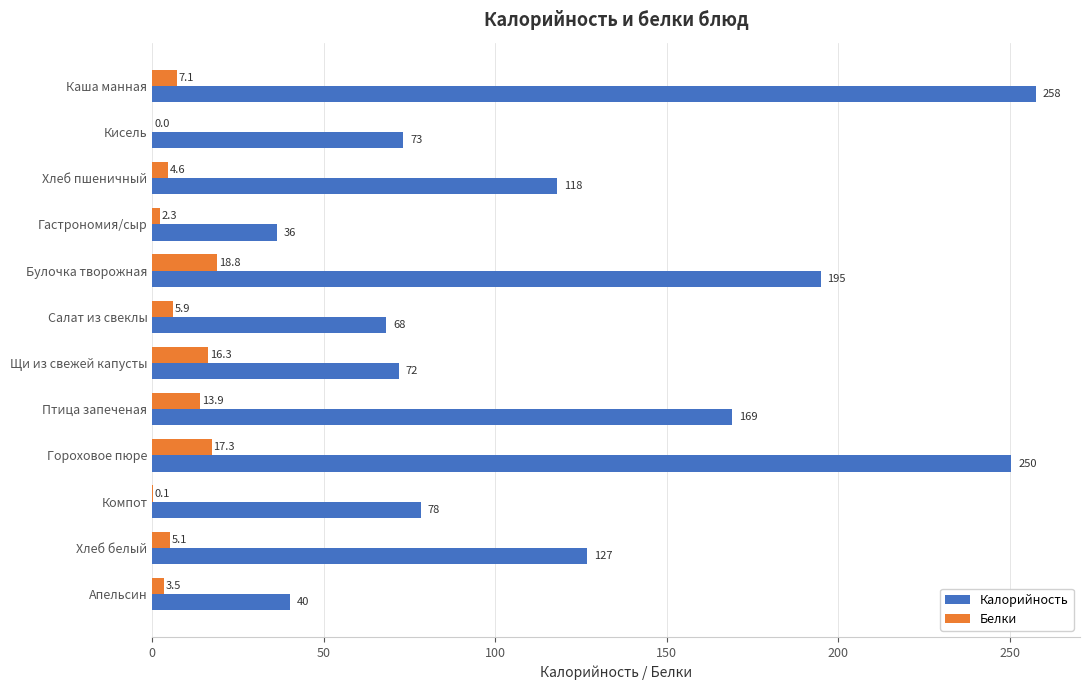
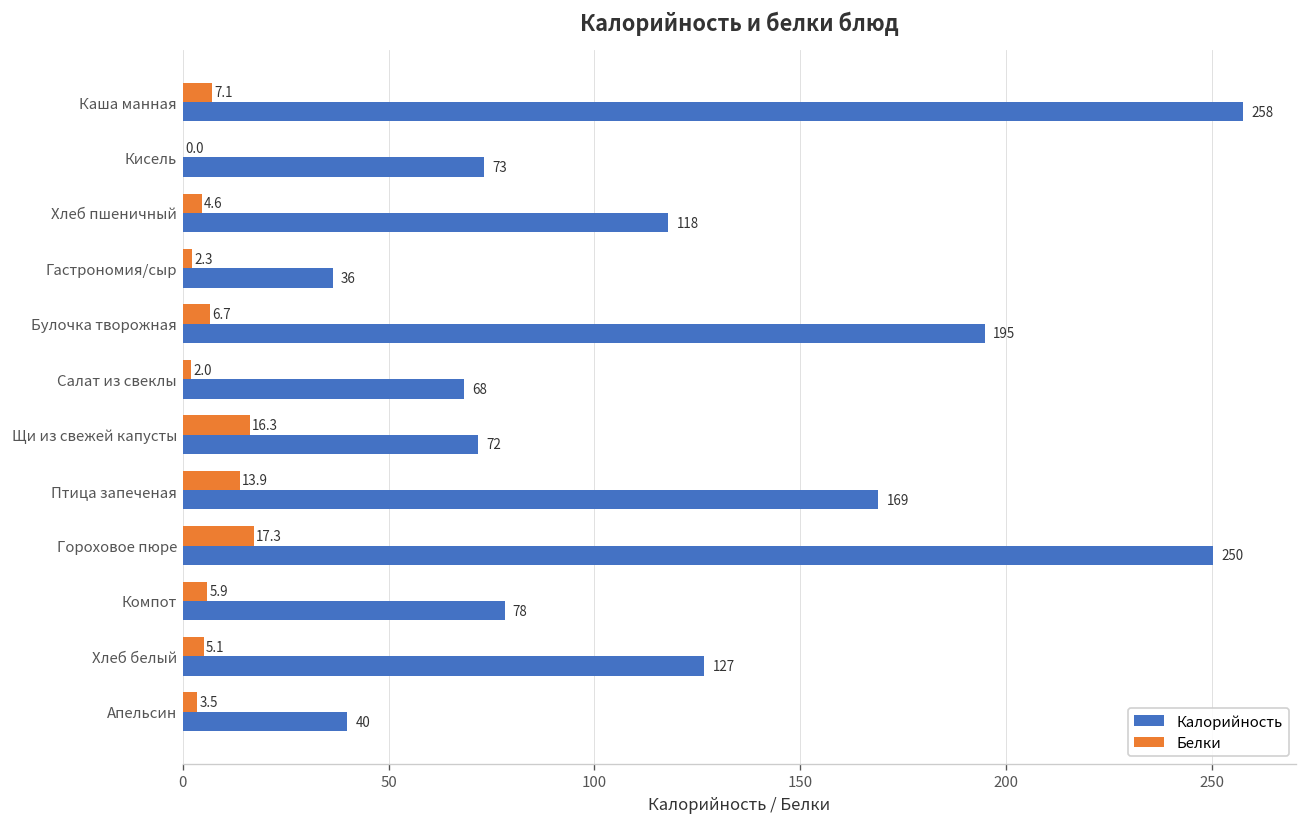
Белки, Булочка творожная: 18.8 -> 6.7
Белки, Салат из свеклы: 5.9 -> 2.0
Белки, Компот: 0.1 -> 5.9
